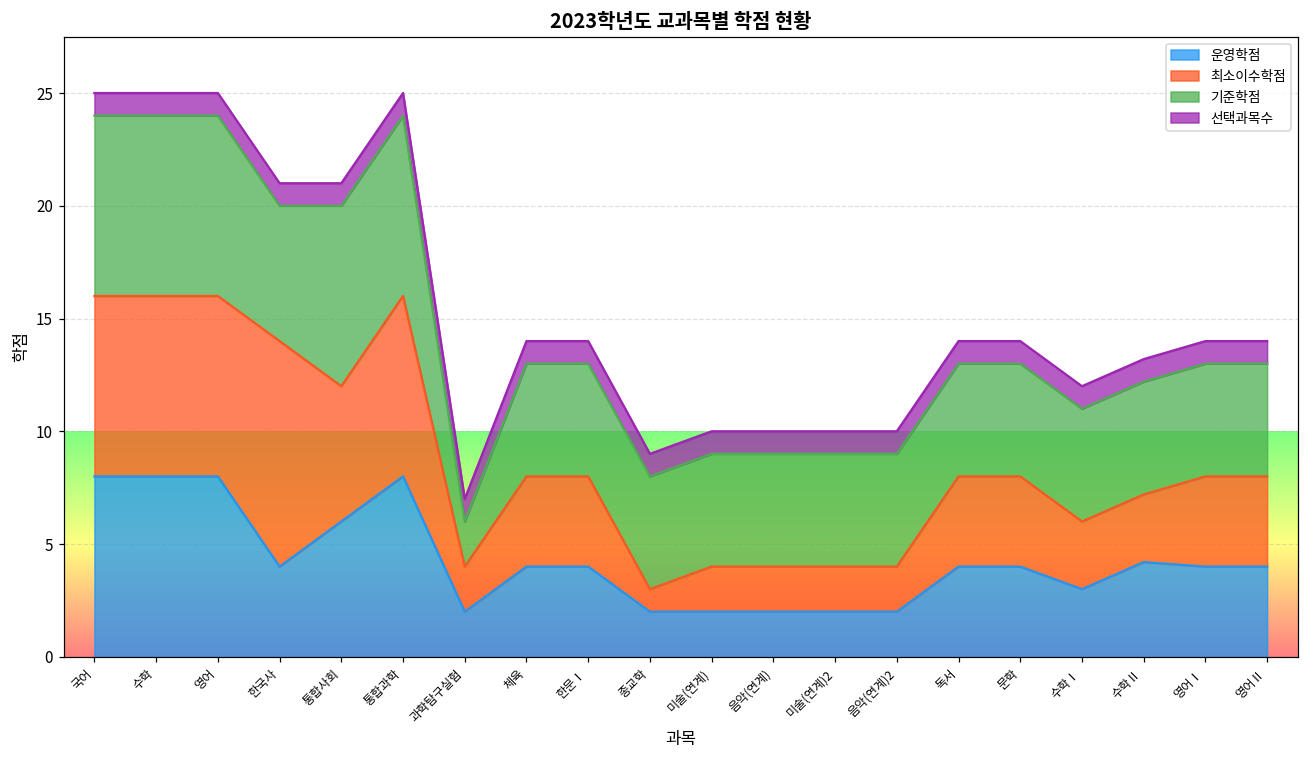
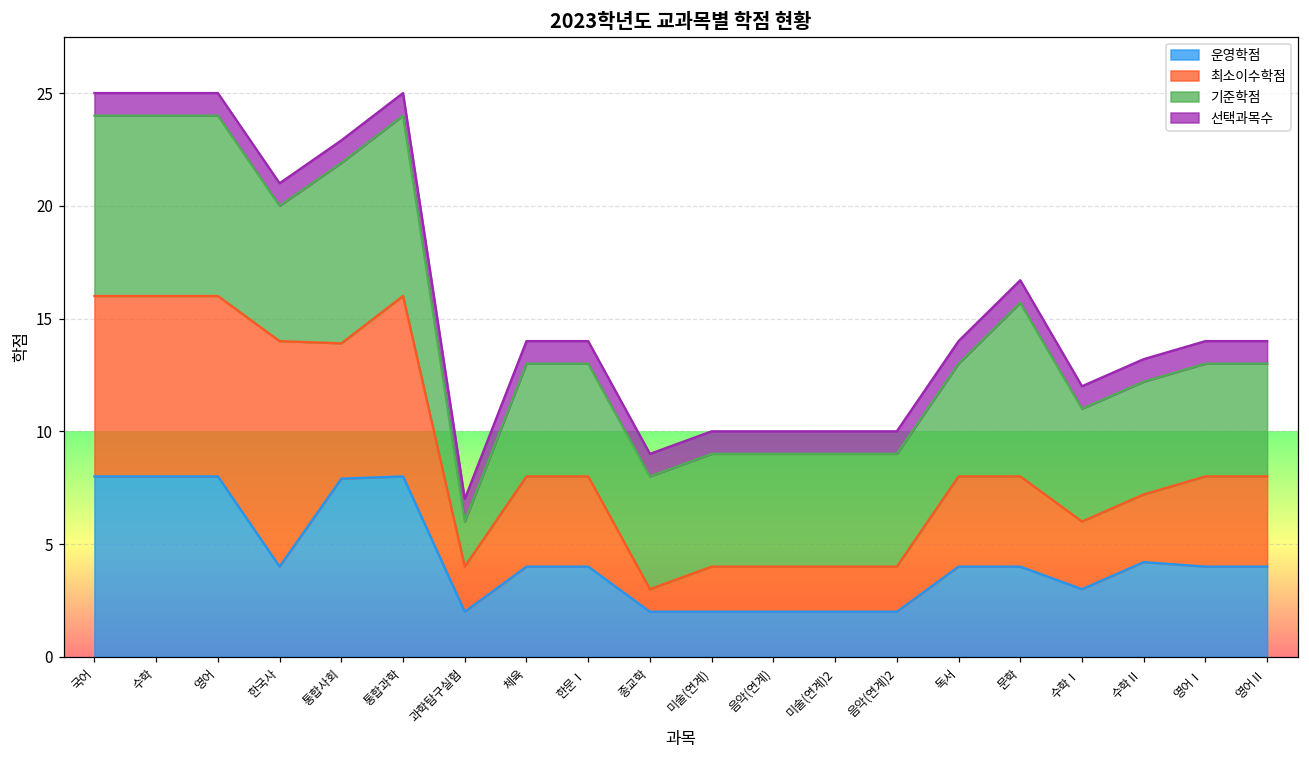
운영학점, 통합사회: 6.0 -> 7.9
기준학점, 문학: 5.0 -> 7.7
